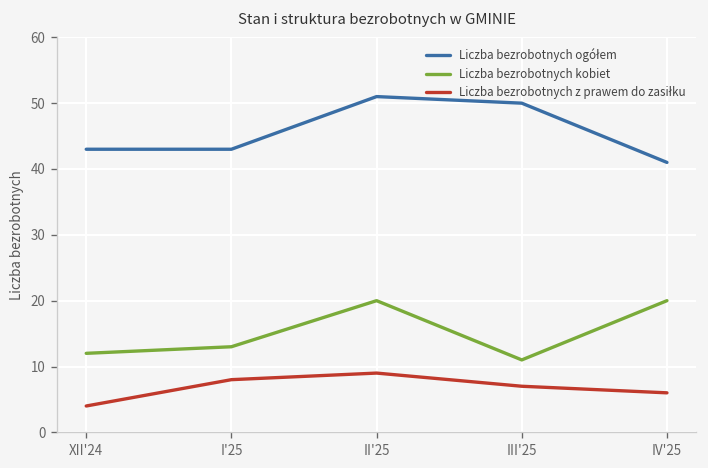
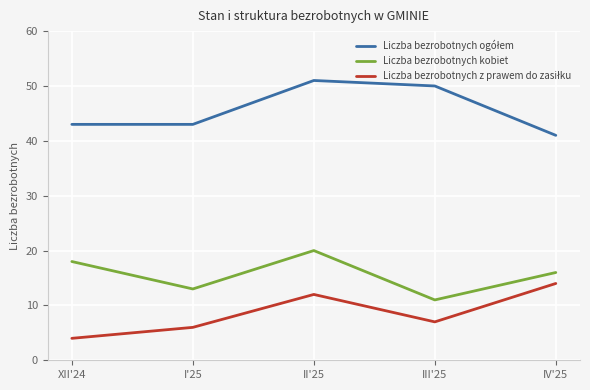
Liczba bezrobotnych kobiet, XII'24: 12 -> 18
Liczba bezrobotnych z prawem do zasiłku, I'25: 8 -> 6
Liczba bezrobotnych z prawem do zasiłku, II'25: 9 -> 12
Liczba bezrobotnych kobiet, IV'25: 20 -> 16
Liczba bezrobotnych z prawem do zasiłku, IV'25: 6 -> 14
